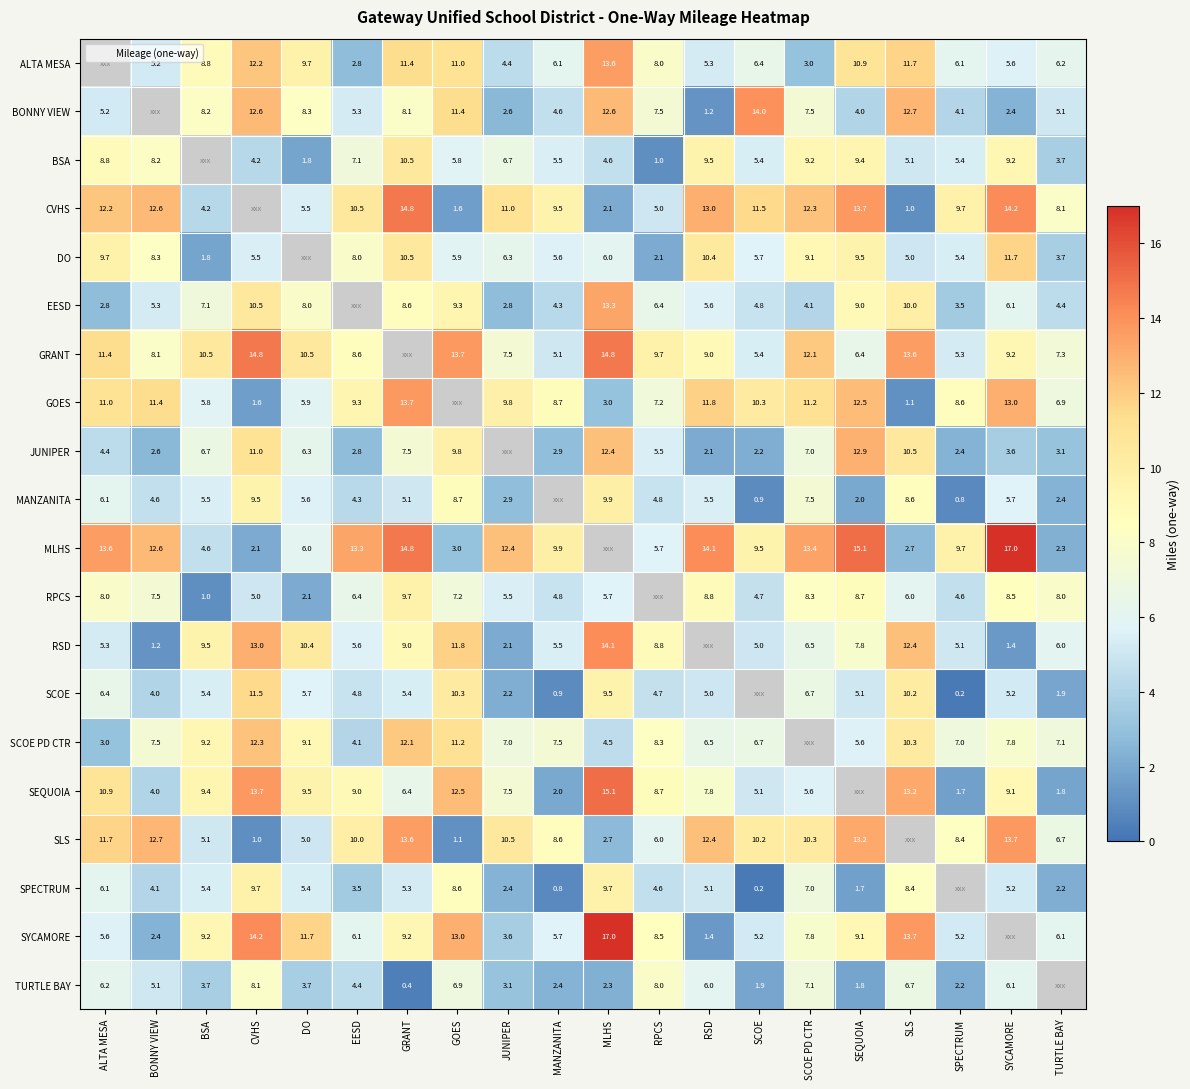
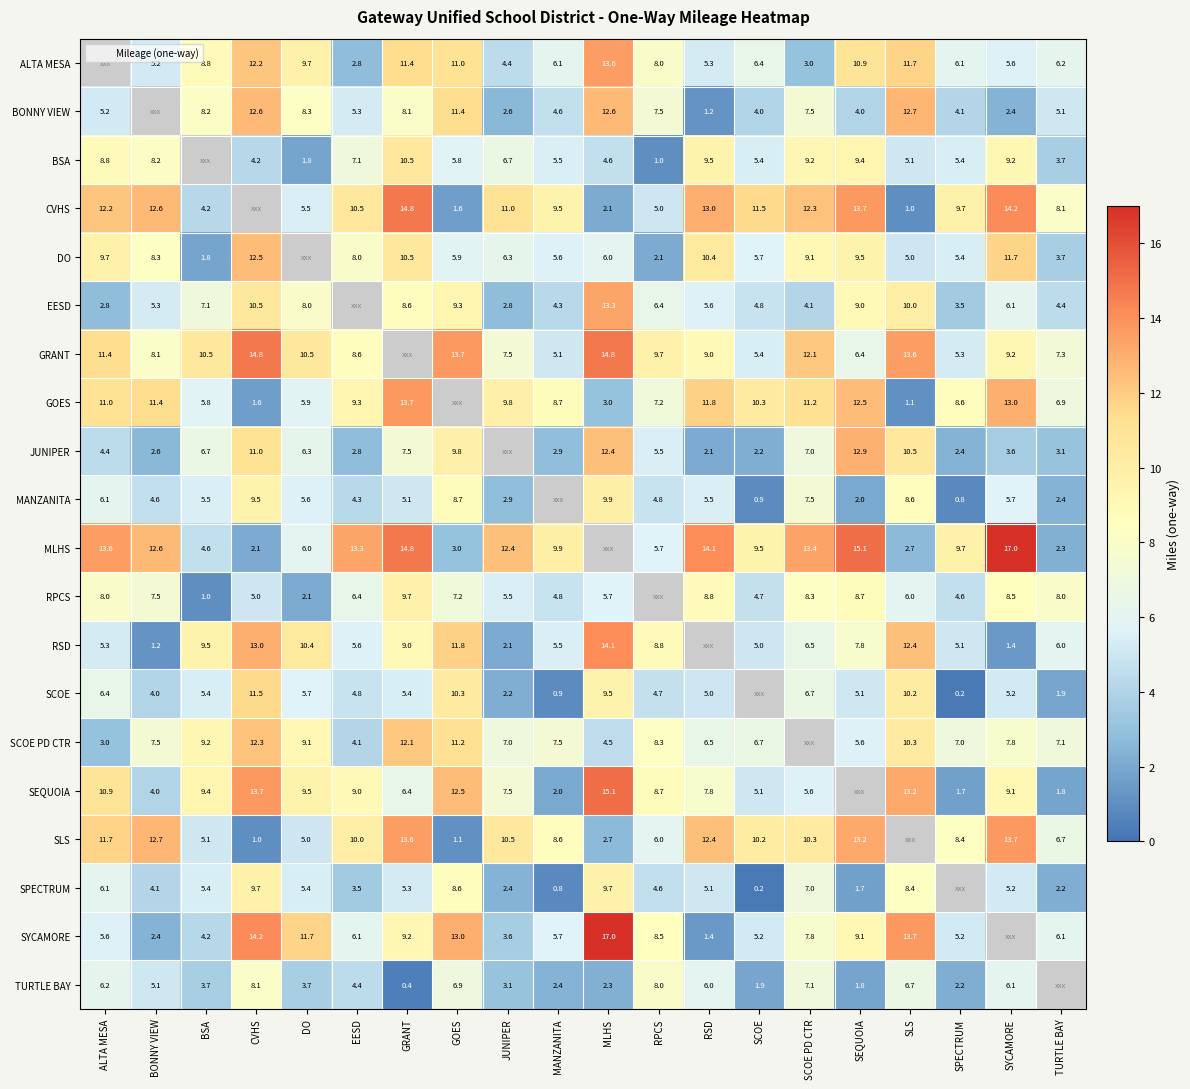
BONNY VIEW, SCOE: 14.0 -> 4.0
DO, CVHS: 5.5 -> 12.5
SYCAMORE, BSA: 9.2 -> 4.2
